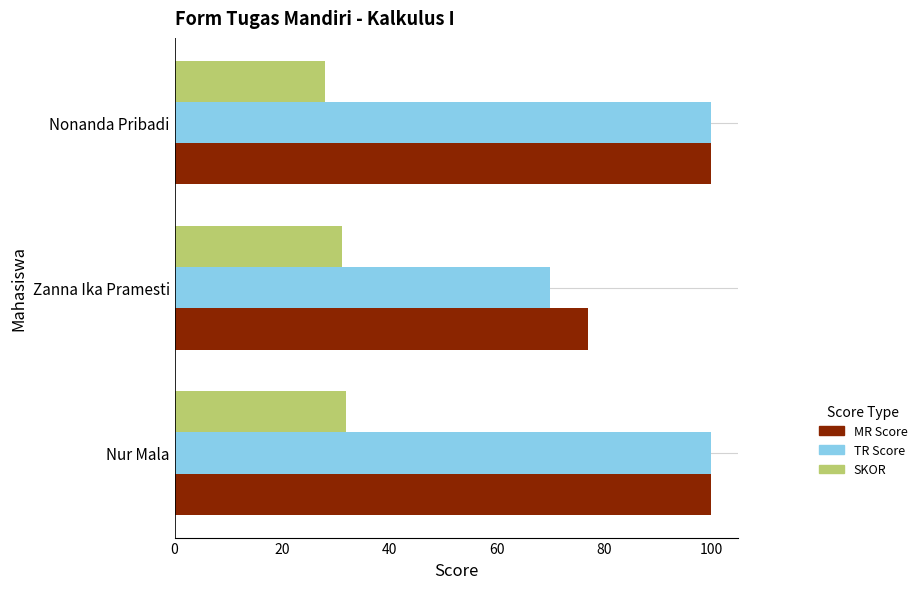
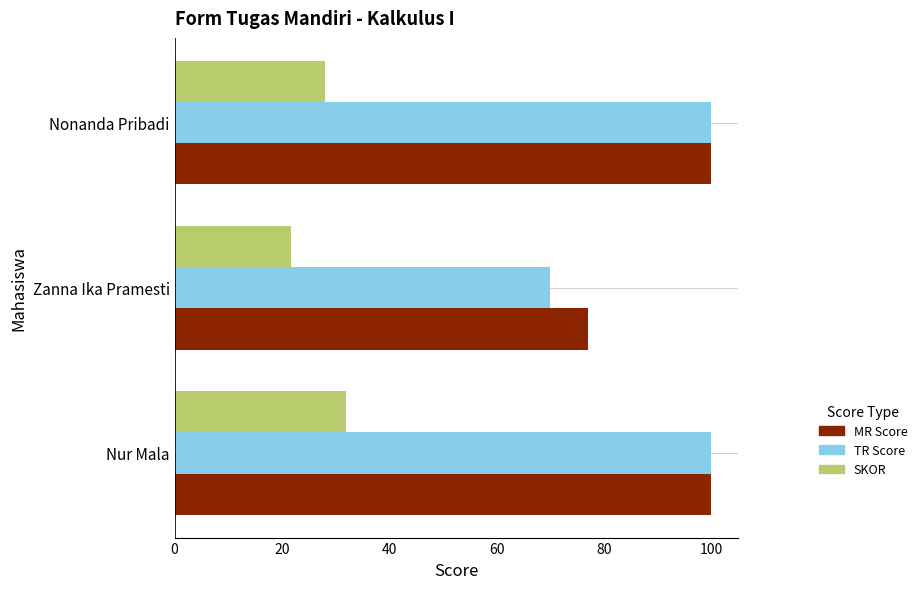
SKOR, Zanna Ika Pramesti: 31 -> 22
